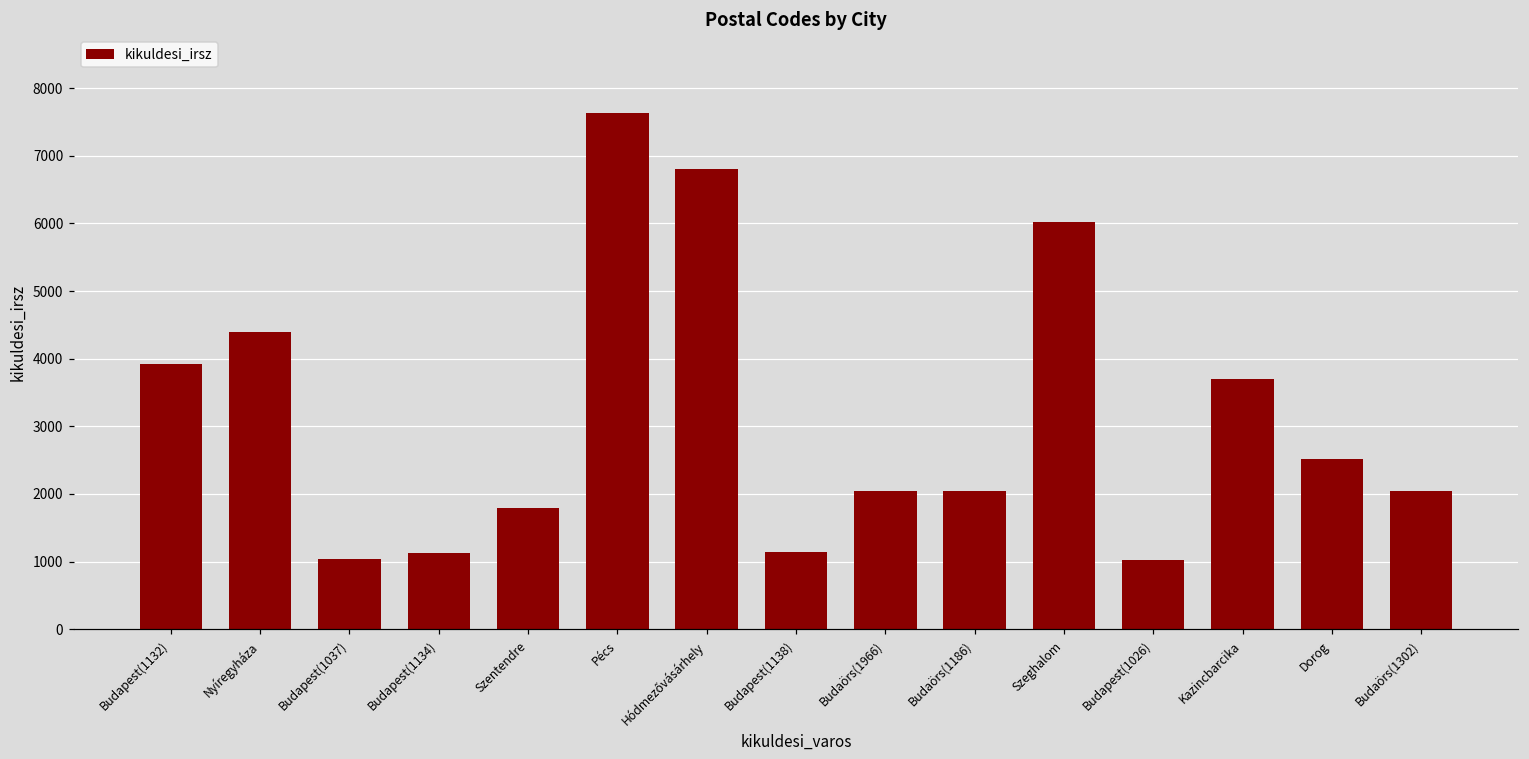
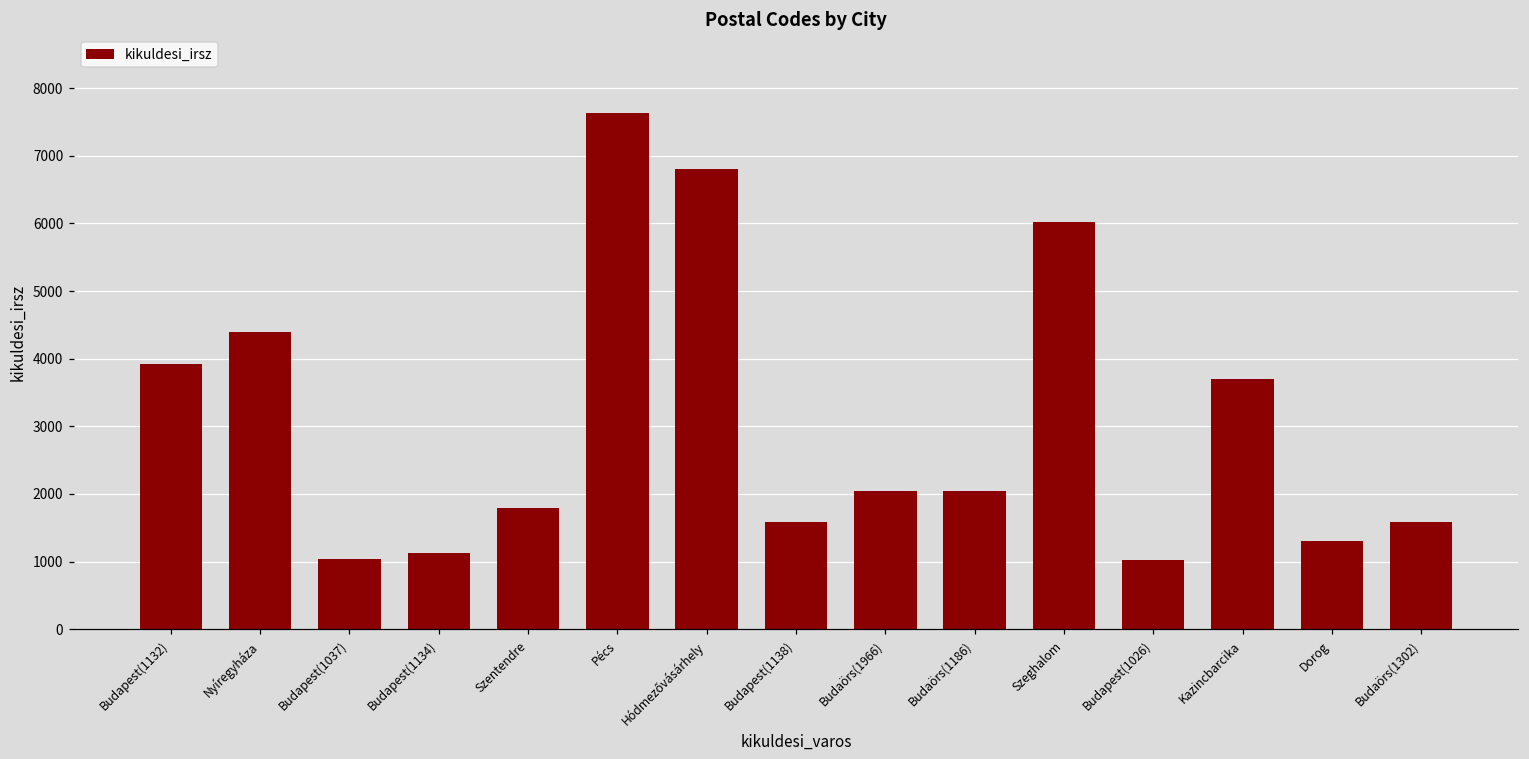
Budapest(1138): 1100 -> 1600
Dorog: 2500 -> 1300
Budaörs(1302): 2000 -> 1600
